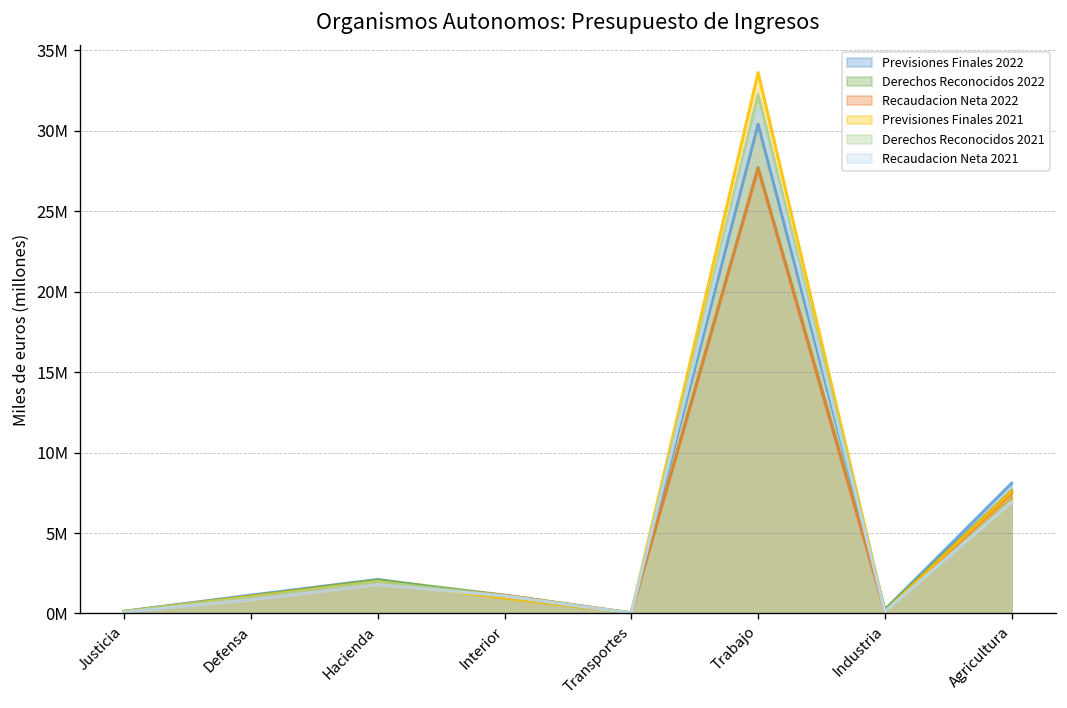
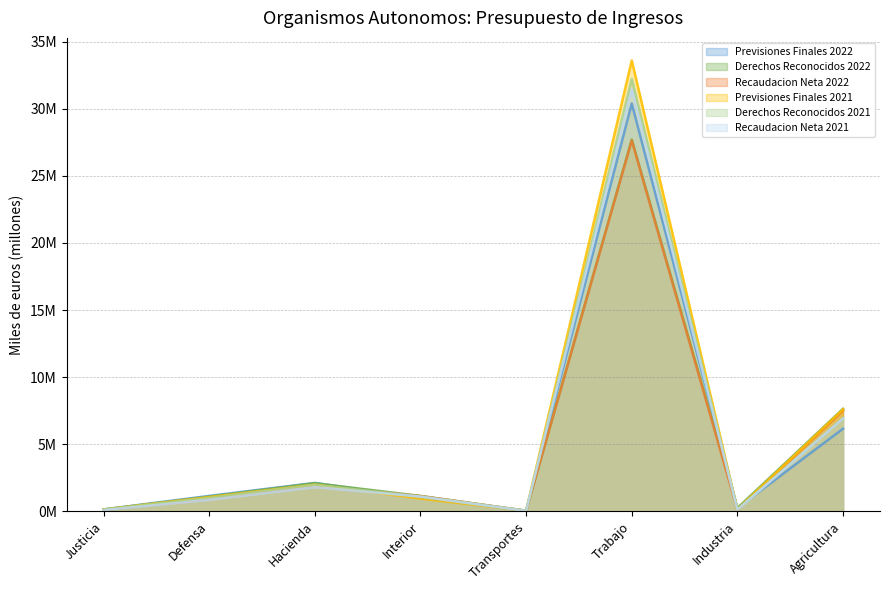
Previsiones Finales 2022, Agricultura: 8100000 -> 6200000
